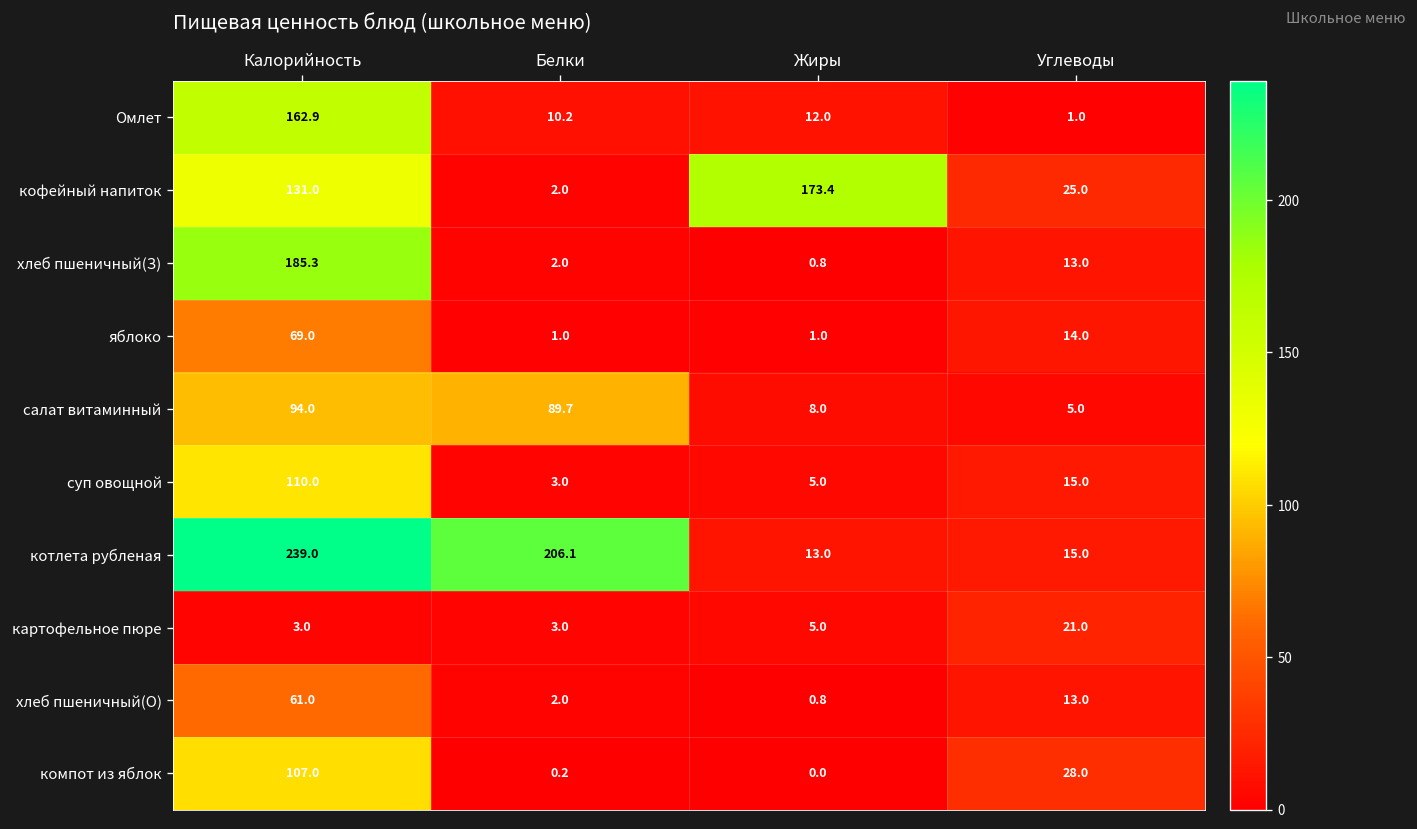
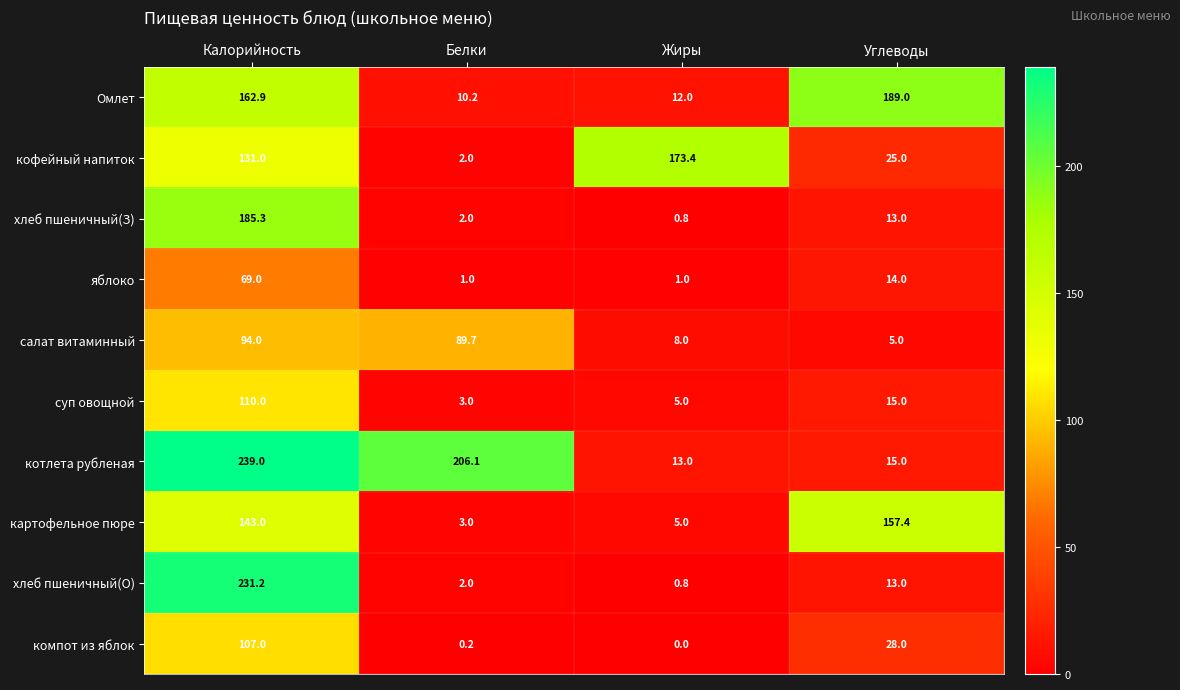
Омлет, Углеводы: 1.0 -> 189.0
картофельное пюре, Калорийность: 3.0 -> 143.0
картофельное пюре, Углеводы: 21.0 -> 157.4
хлеб пшеничный(О), Калорийность: 61.0 -> 231.2
